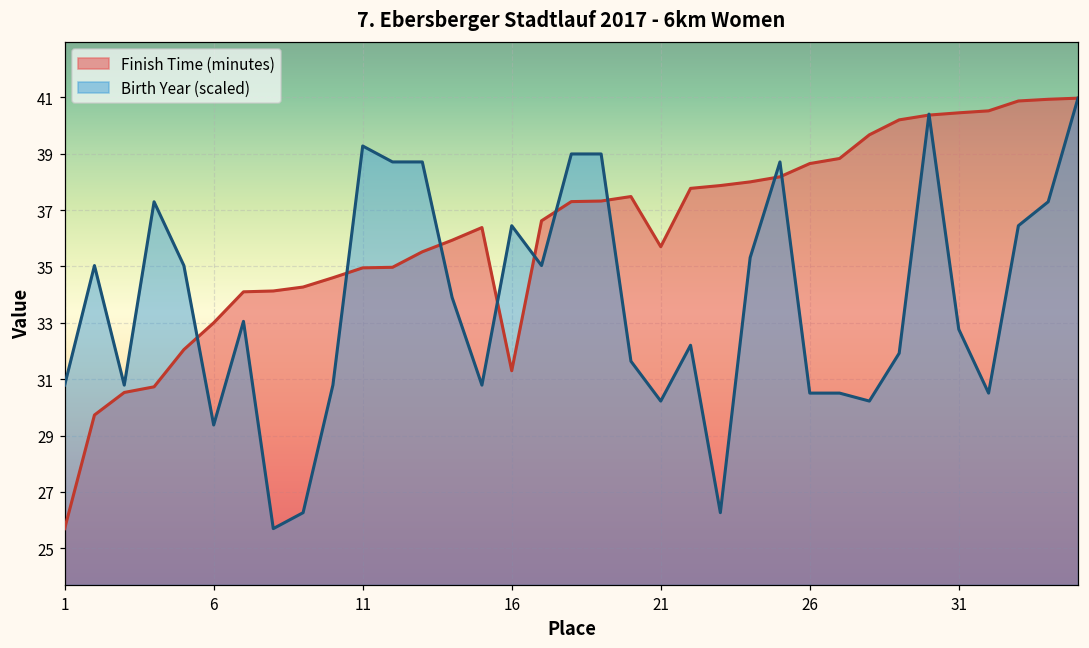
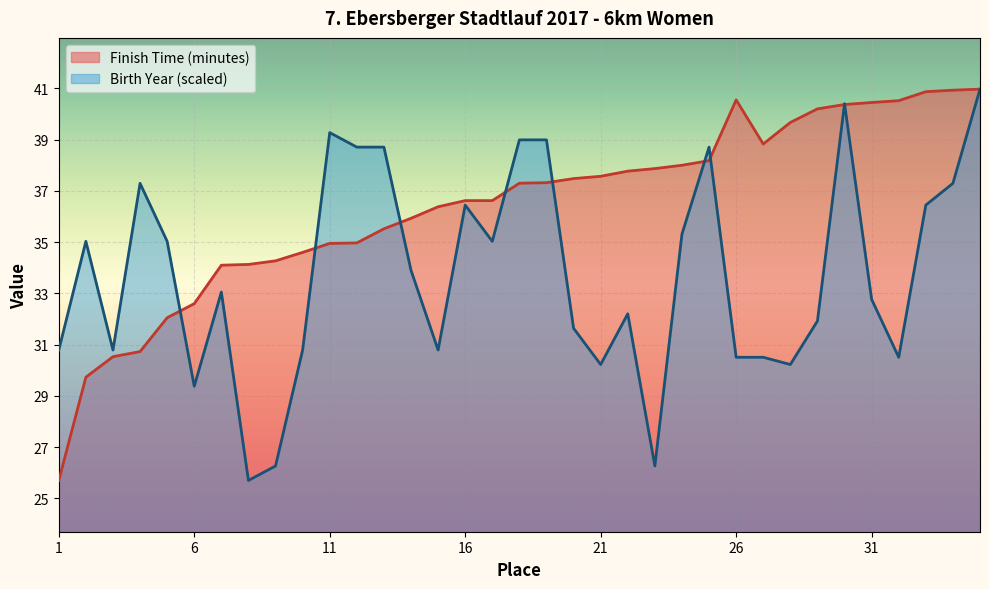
Finish Time (minutes), 6: 33.0 -> 32.6
Finish Time (minutes), 16: 31.3 -> 36.6
Finish Time (minutes), 21: 35.7 -> 37.6
Finish Time (minutes), 26: 38.7 -> 40.6
